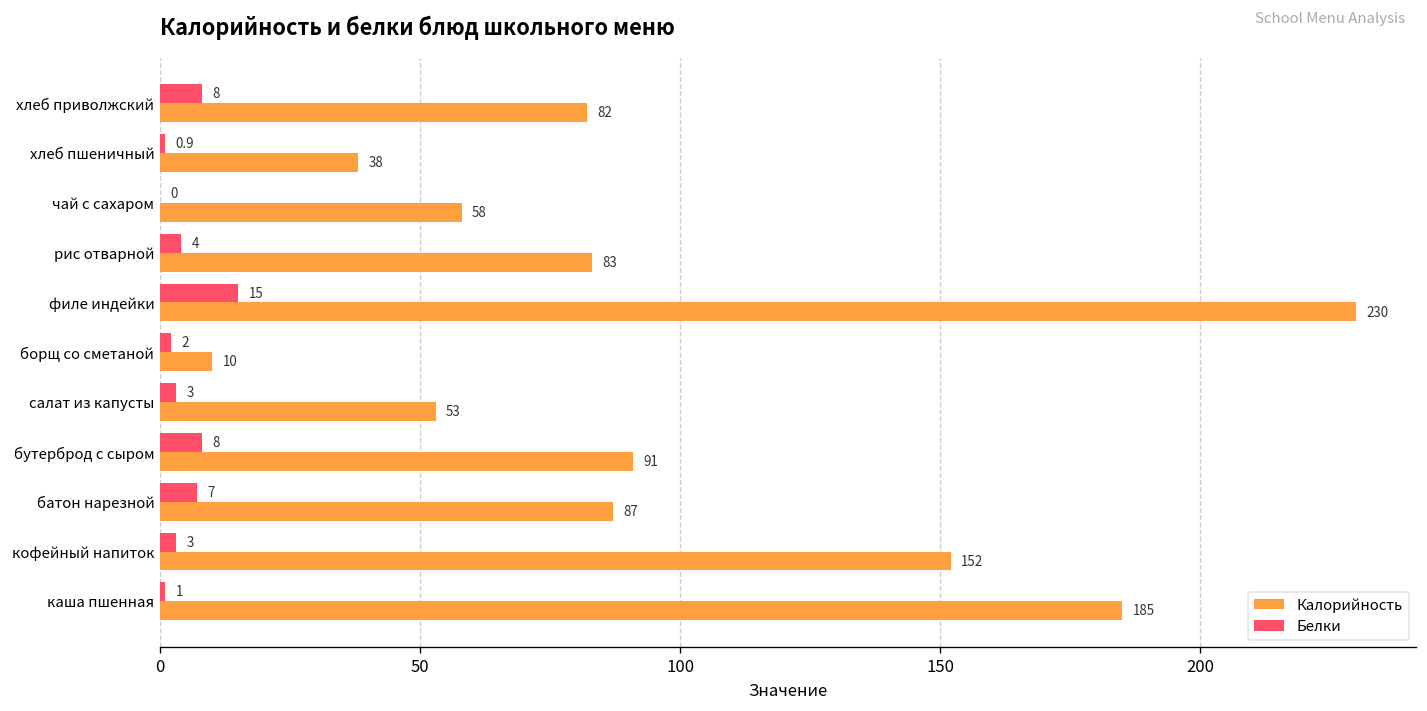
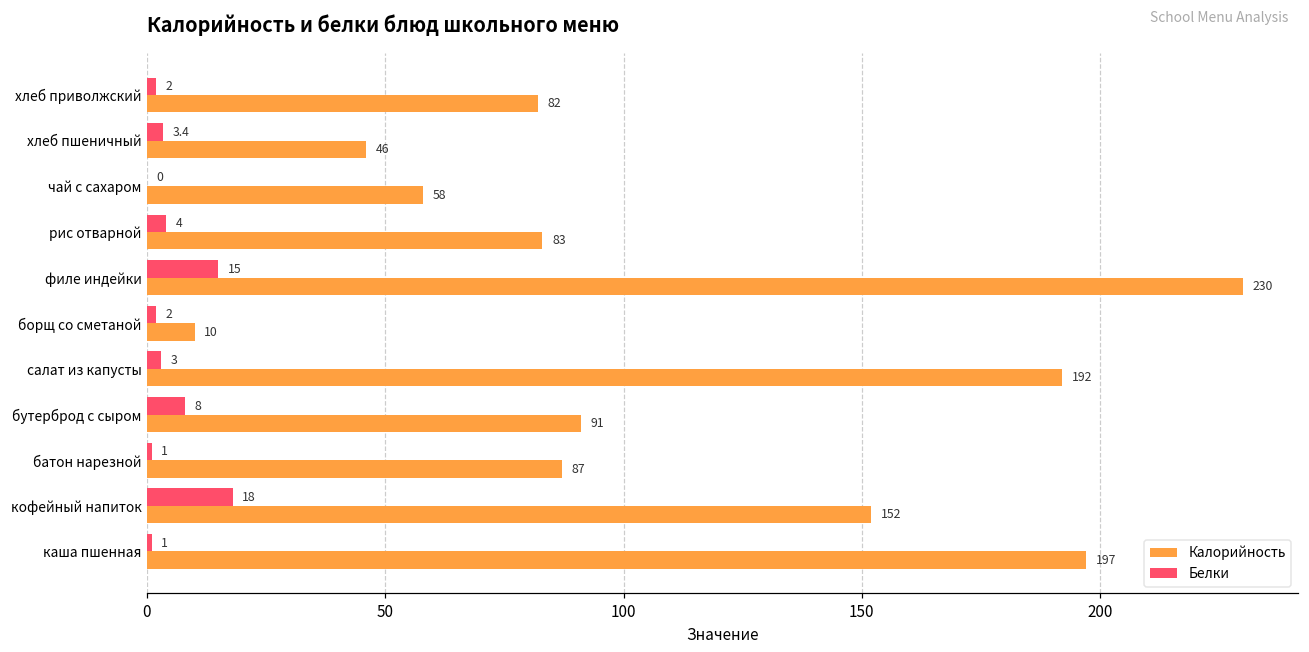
Белки, хлеб приволжский: 8 -> 2
Белки, хлеб пшеничный: 0.9 -> 3.4
Калорийность, хлеб пшеничный: 38 -> 46
Калорийность, салат из капусты: 53 -> 192
Белки, батон нарезной: 7 -> 1
Белки, кофейный напиток: 3 -> 18
Калорийность, каша пшенная: 185 -> 197
